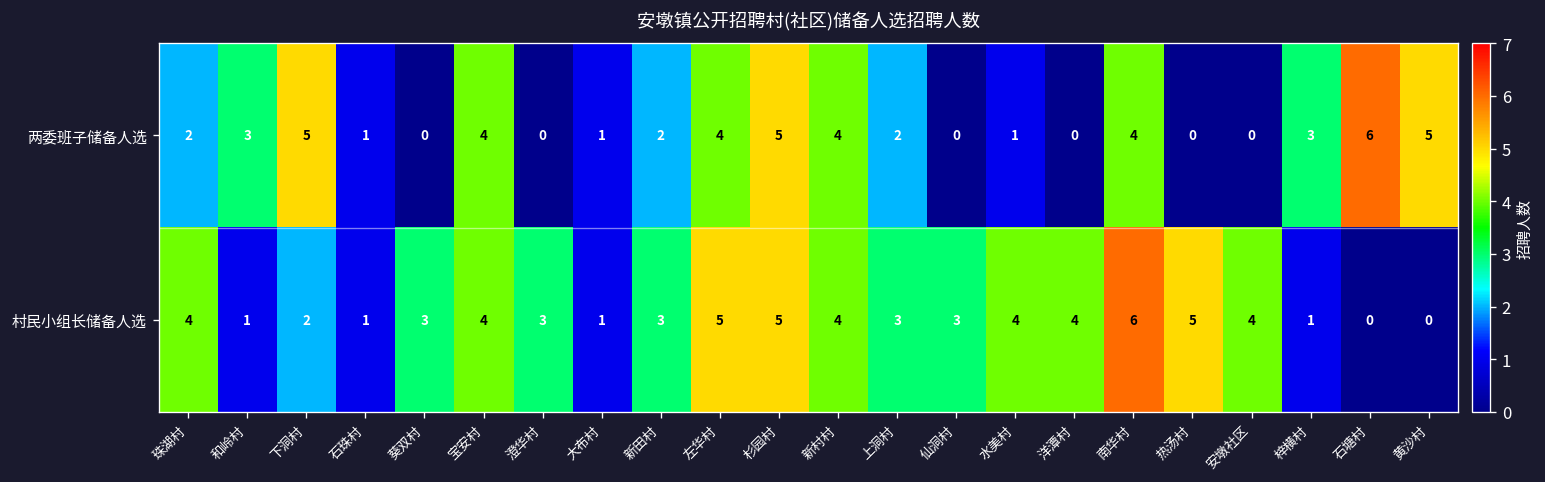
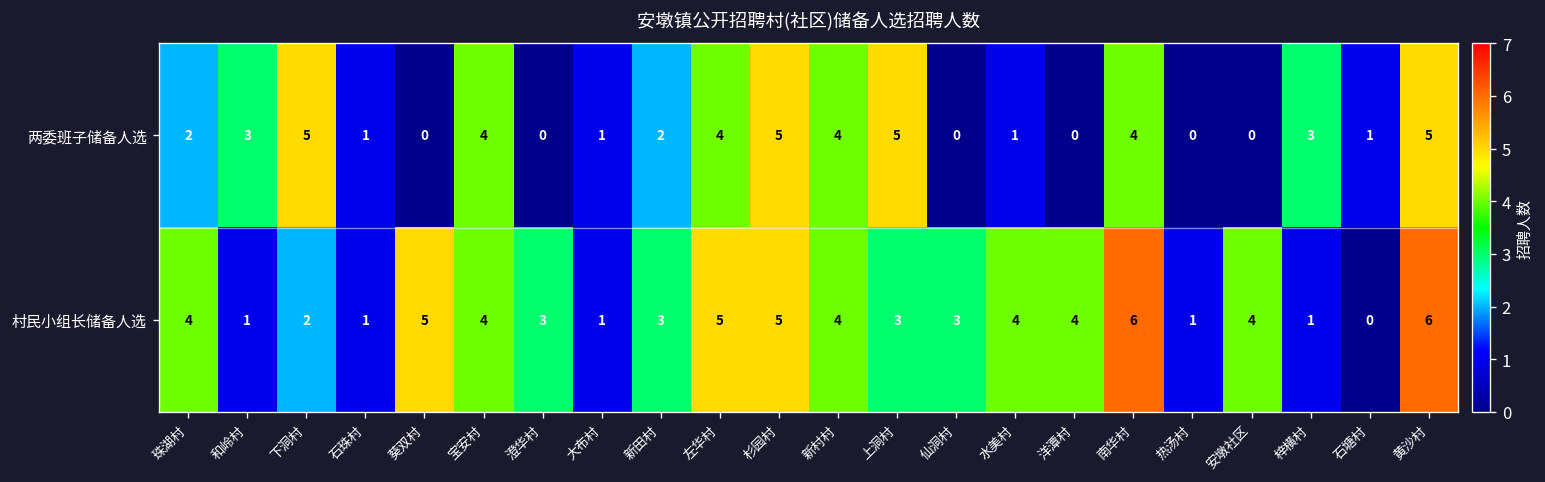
两委班子储备人选, 上洞村: 2 -> 5
两委班子储备人选, 石塘村: 6 -> 1
村民小组长储备人选, 葵双村: 3 -> 5
村民小组长储备人选, 热汤村: 5 -> 1
村民小组长储备人选, 黄沙村: 0 -> 6
